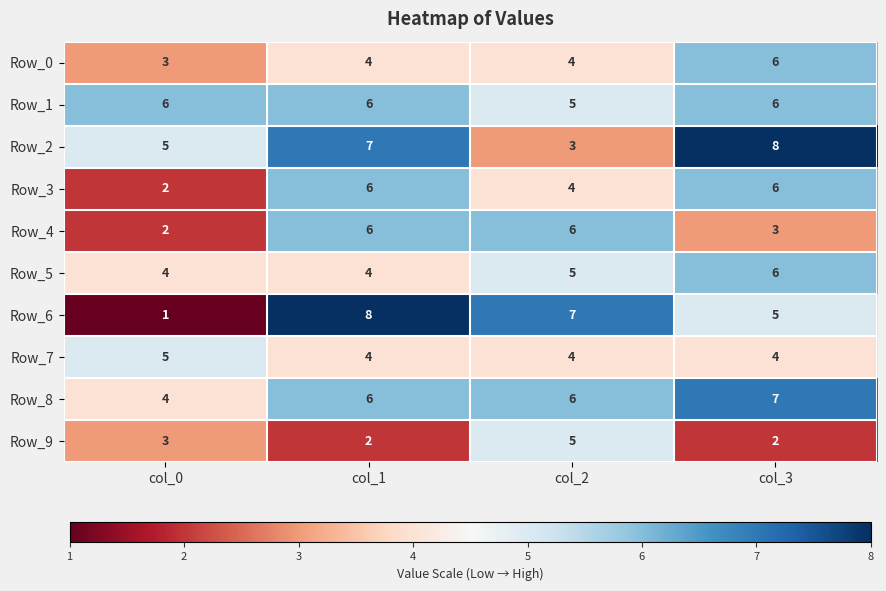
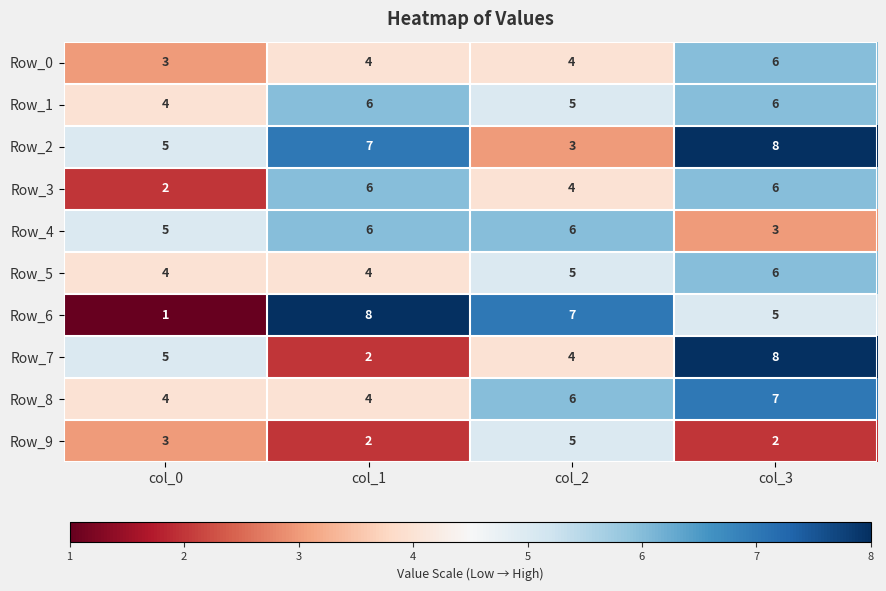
Row_1, col_0: 6 -> 4
Row_4, col_0: 2 -> 5
Row_7, col_1: 4 -> 2
Row_7, col_3: 4 -> 8
Row_8, col_1: 6 -> 4
